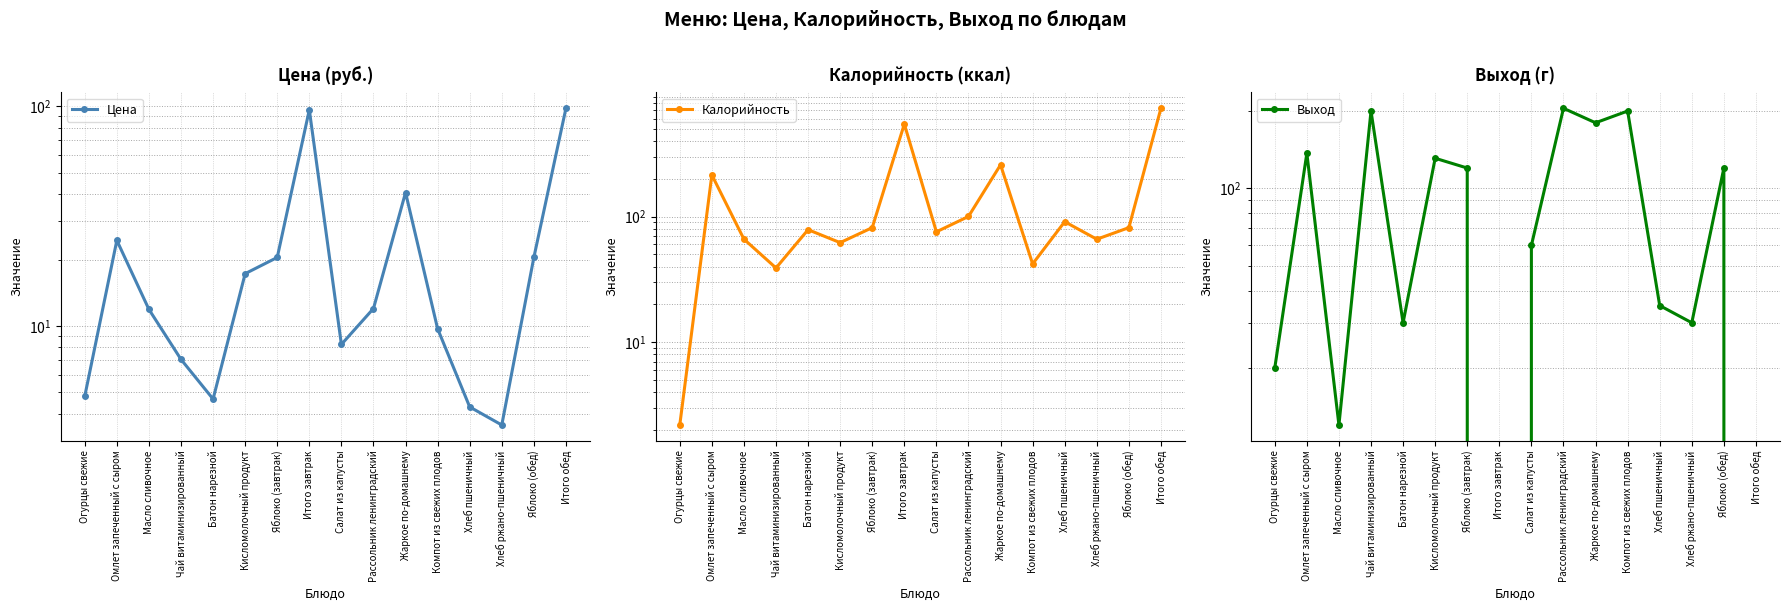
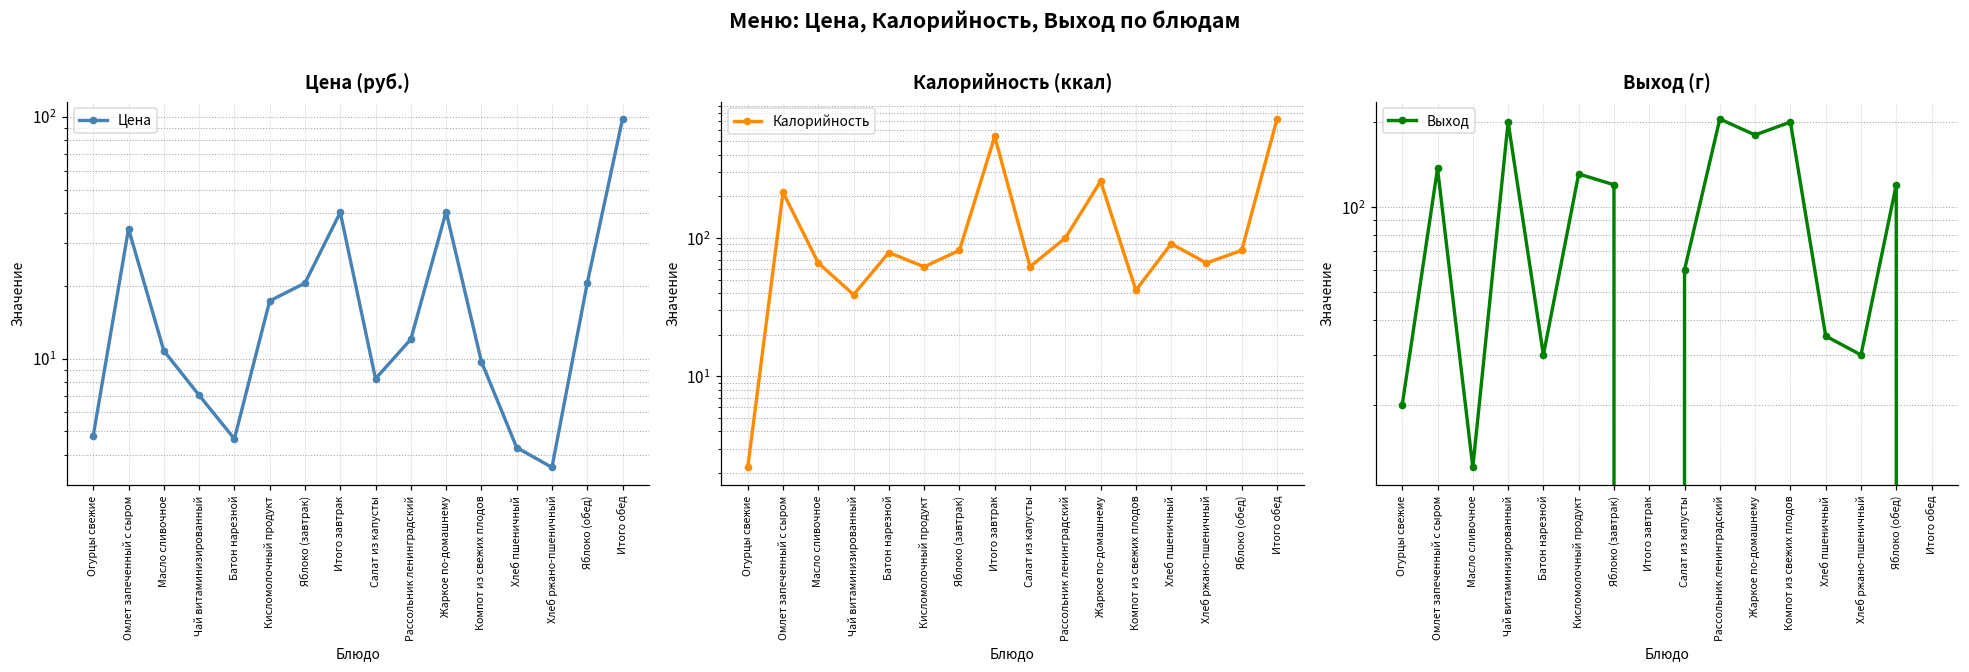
Цена (руб.), Омлет запеченный с сыром: 25 -> 34
Цена (руб.), Масло сливочное: 12 -> 11
Цена (руб.), Итого завтрак: 100 -> 40
Калорийность (ккал), Салат из капусты: 80 -> 60
